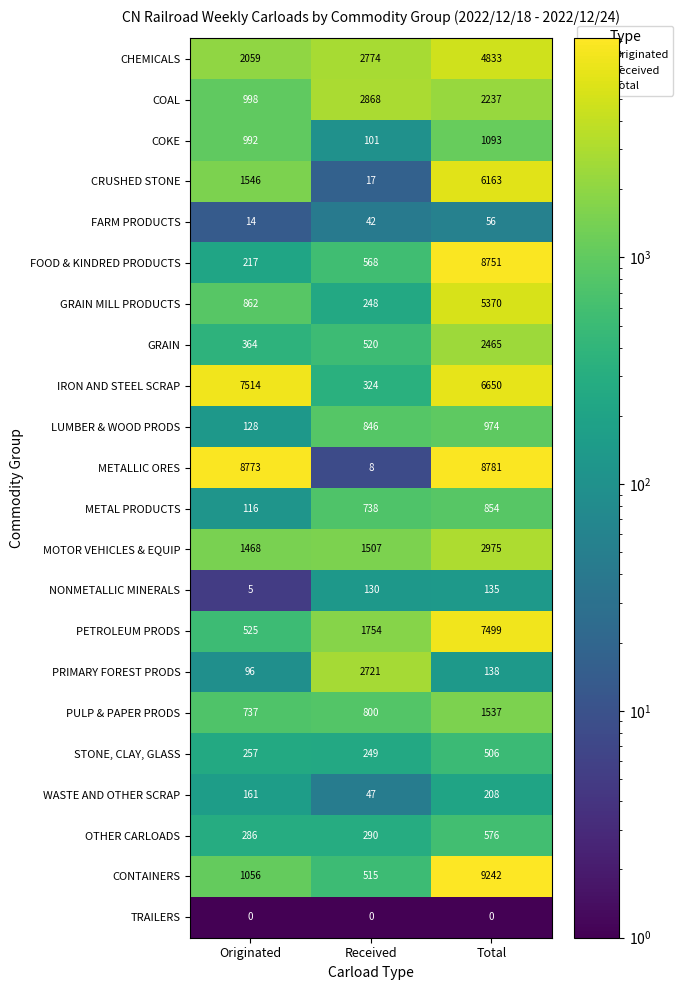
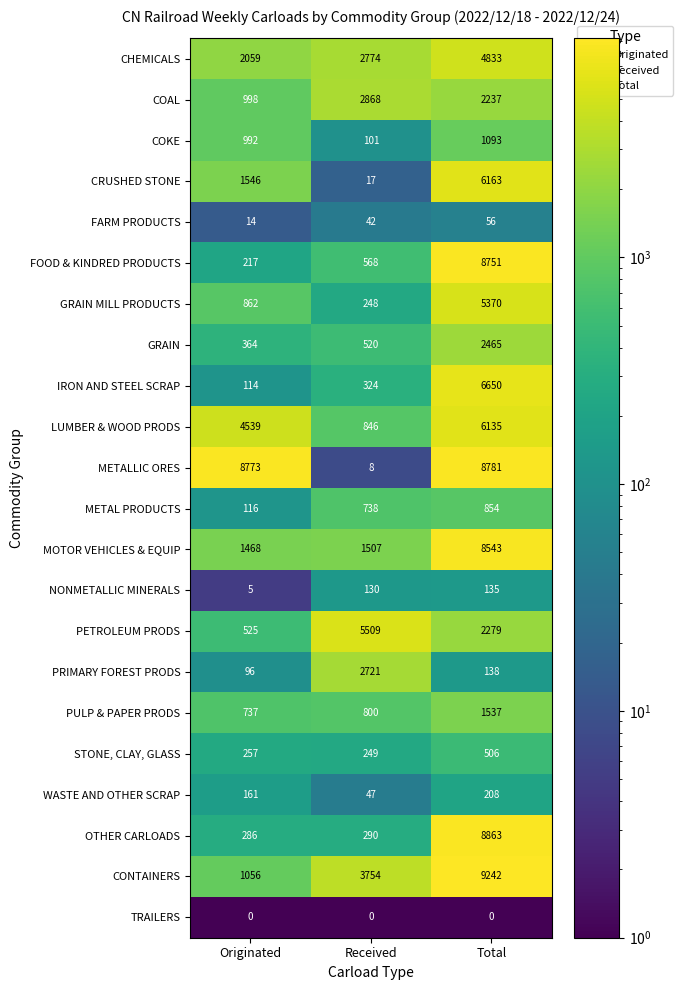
IRON AND STEEL SCRAP, Originated: 7514 -> 114
LUMBER & WOOD PRODS, Originated: 128 -> 4539
LUMBER & WOOD PRODS, Total: 974 -> 6135
MOTOR VEHICLES & EQUIP, Total: 2975 -> 8543
PETROLEUM PRODS, Received: 1754 -> 5509
PETROLEUM PRODS, Total: 7499 -> 2279
OTHER CARLOADS, Total: 576 -> 8863
CONTAINERS, Received: 515 -> 3754
